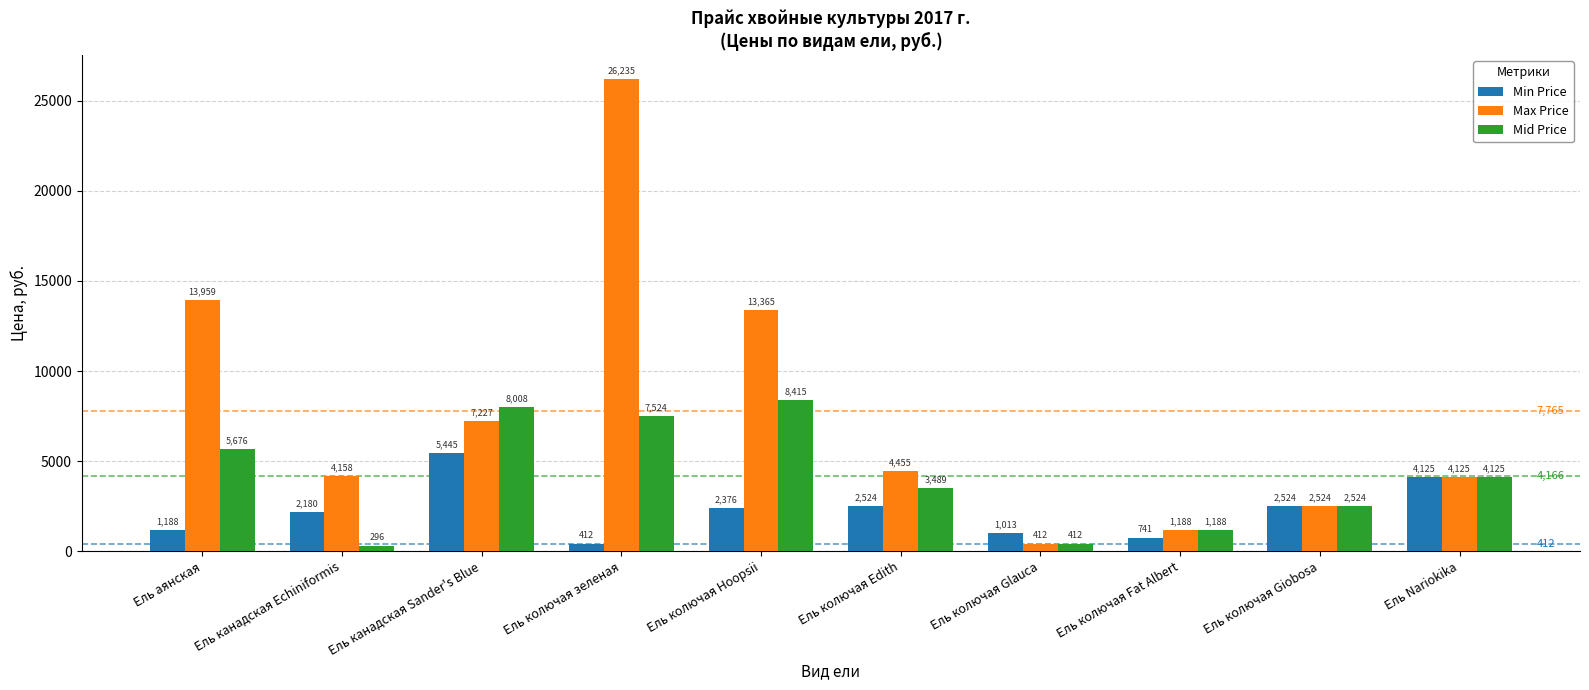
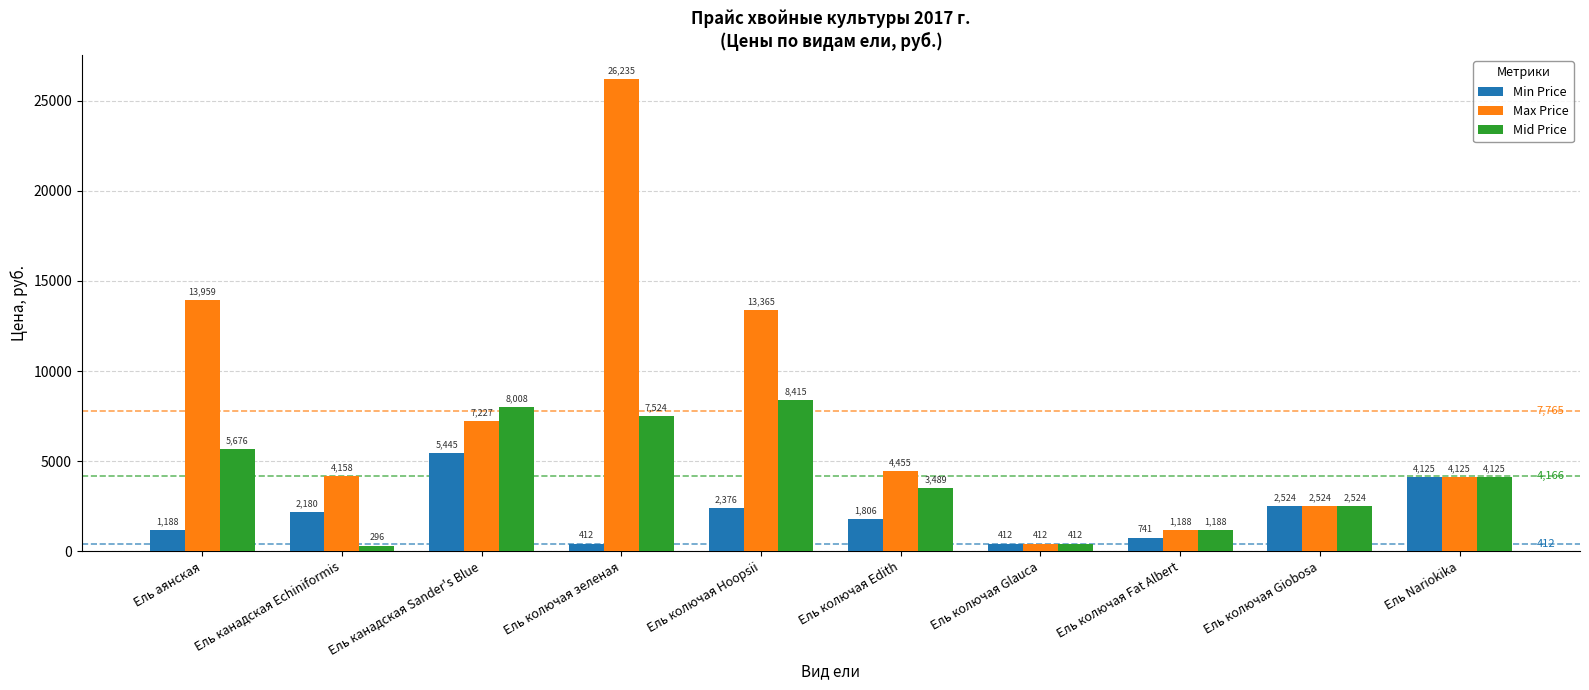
Min Price, Ель колючая Edith: 2,524 -> 1,806
Min Price, Ель колючая Glauca: 1,013 -> 412
